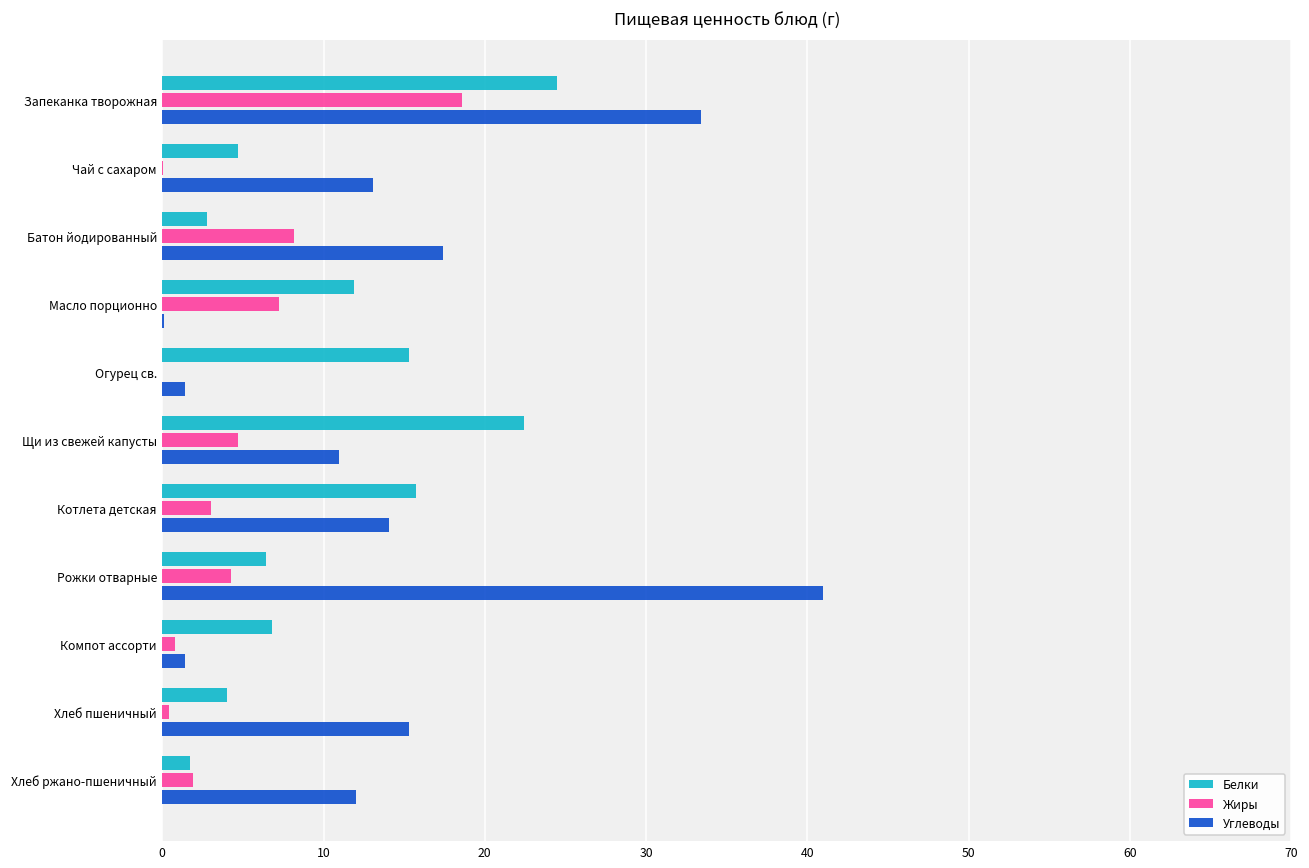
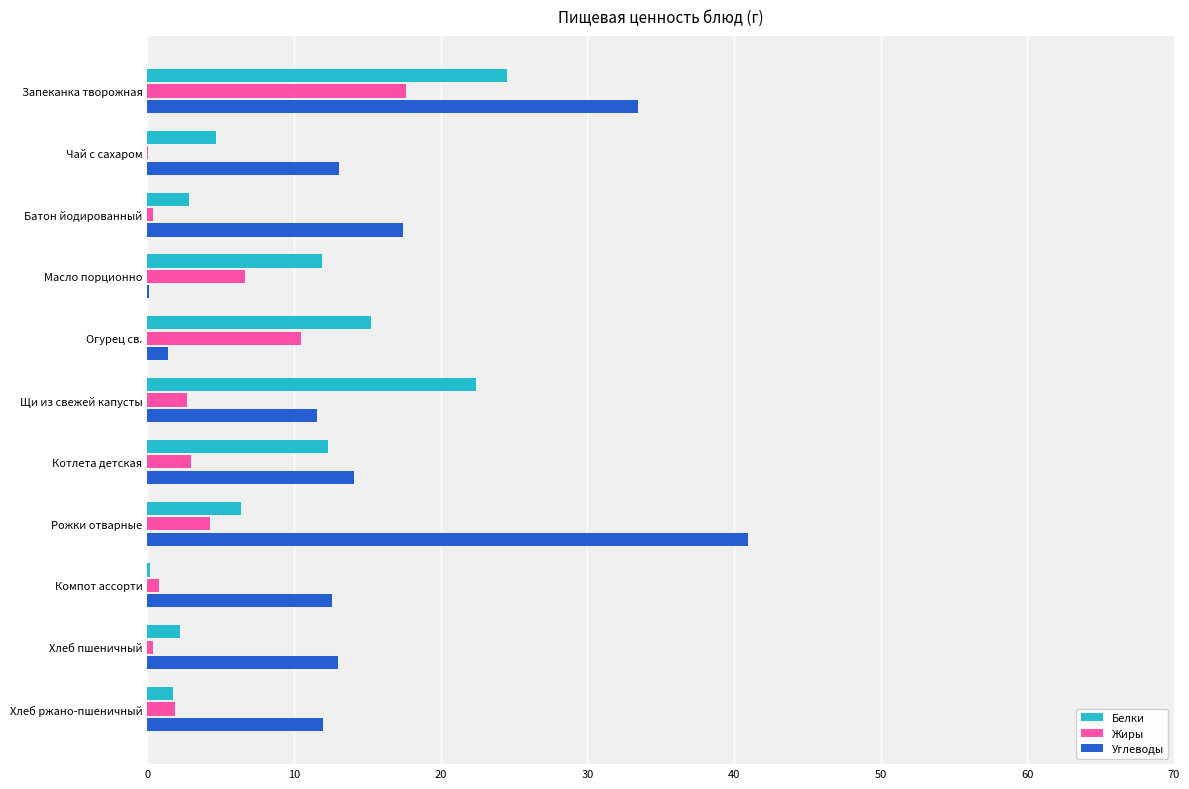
Жиры, Запеканка творожная: 18.6 -> 17.6
Жиры, Батон йодированный: 8.2 -> 0.4
Жиры, Масло порционно: 7.3 -> 6.6
Жиры, Огурец св.: 0.0 -> 10.5
Жиры, Щи из свежей капусты: 4.7 -> 2.7
Углеводы, Щи из свежей капусты: 10.9 -> 11.6
Белки, Котлета детская: 15.8 -> 12.3
Белки, Компот ассорти: 6.8 -> 0.2
Углеводы, Компот ассорти: 1.4 -> 12.6
Белки, Хлеб пшеничный: 4.0 -> 2.2
Углеводы, Хлеб пшеничный: 15.3 -> 13.0
